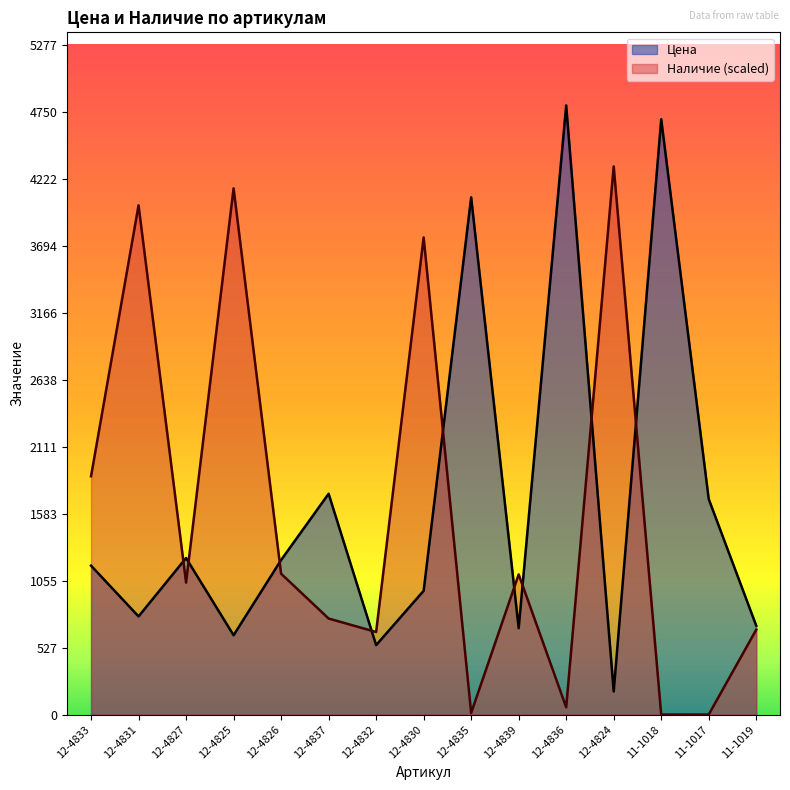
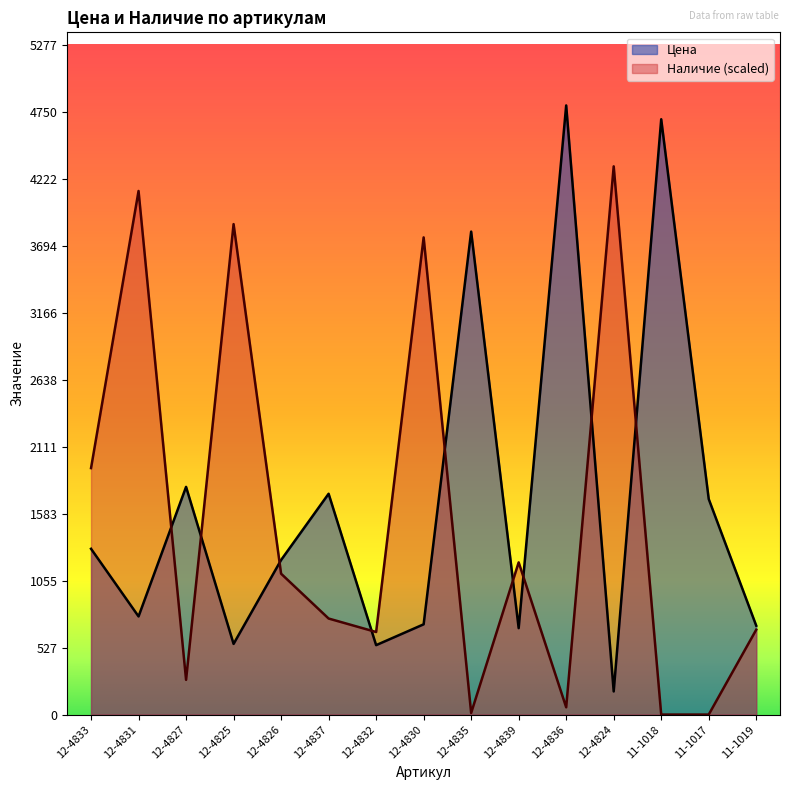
Цена, 12-4833: 1170 -> 1310
Наличие (scaled), 12-4833: 1880 -> 1940
Наличие (scaled), 12-4831: 4010 -> 4120
Цена, 12-4827: 1230 -> 1790
Наличие (scaled), 12-4827: 1040 -> 270
Цена, 12-4825: 620 -> 560
Наличие (scaled), 12-4825: 4150 -> 3860
Цена, 12-4830: 980 -> 710
Цена, 12-4835: 4070 -> 3800
Наличие (scaled), 12-4839: 1100 -> 1200
